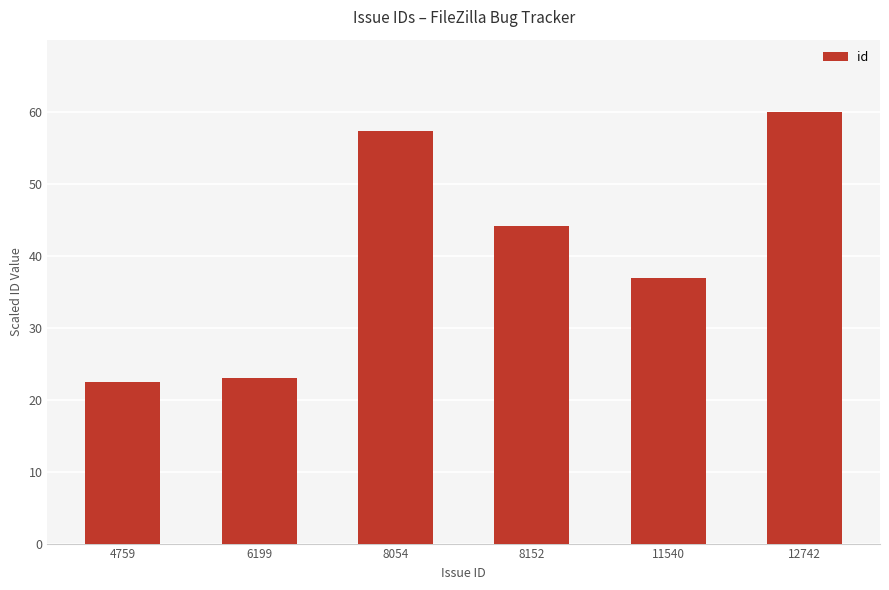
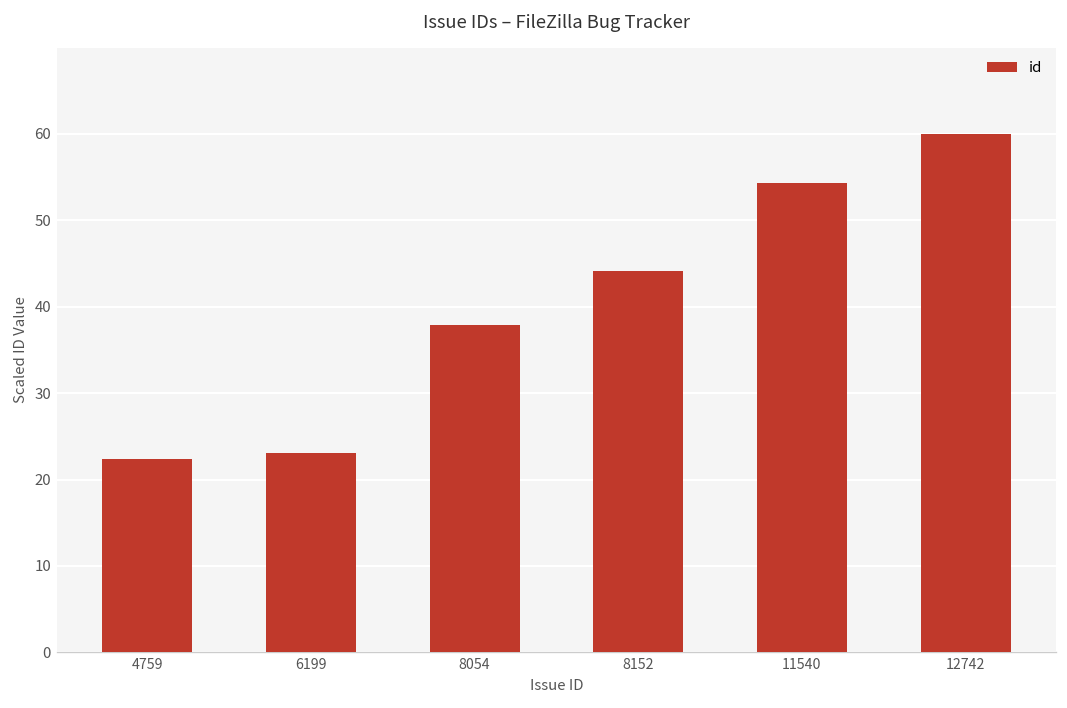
8054: 57 -> 38
11540: 37 -> 54
